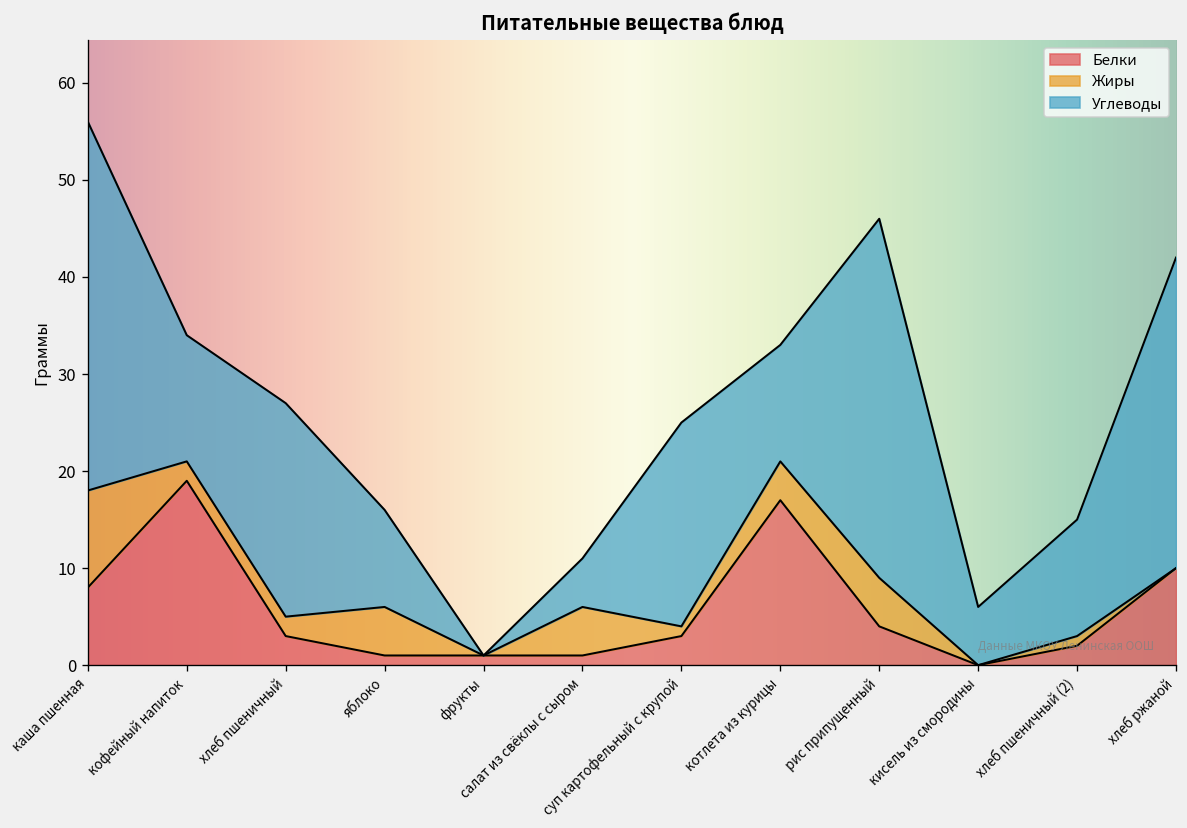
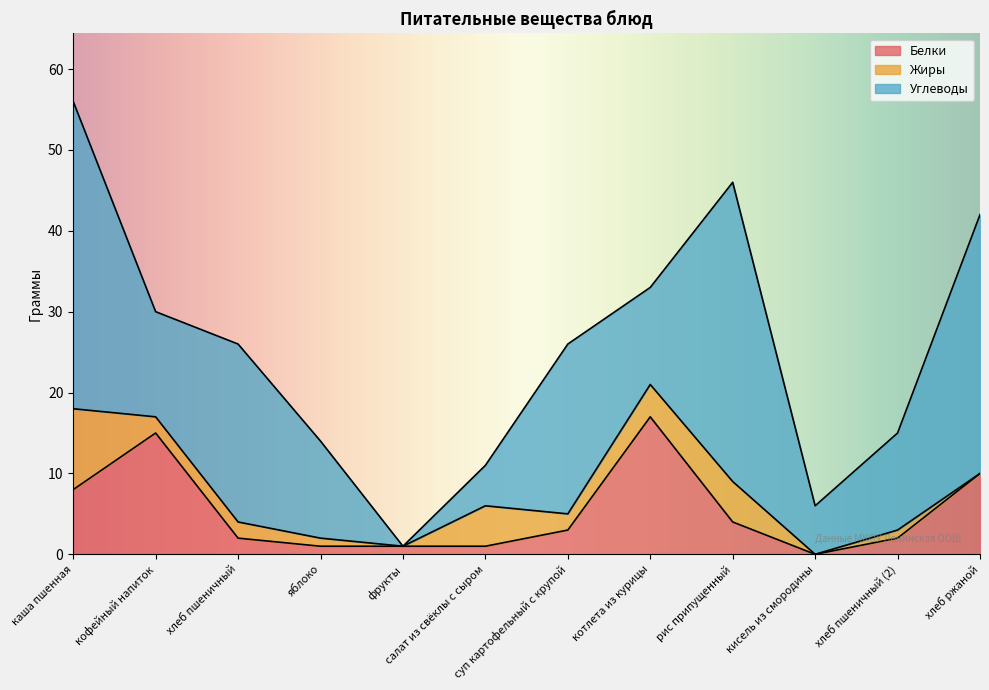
Белки, кофейный напиток: 19 -> 15
Белки, хлеб пшеничный: 3 -> 2
Жиры, яблоко: 5 -> 1
Углеводы, яблоко: 10 -> 12
Жиры, суп картофельный с крупой: 1 -> 2
